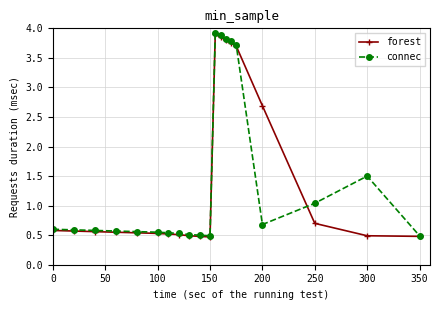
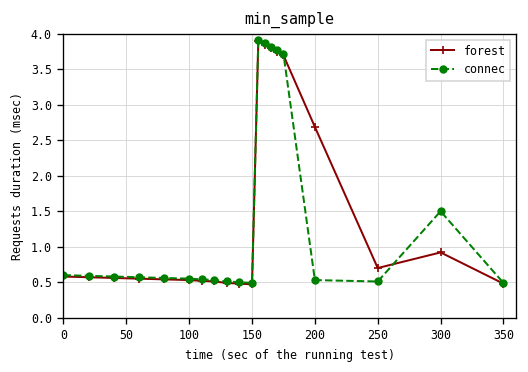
connec, 200: 0.7 -> 0.5
connec, 250: 1.0 -> 0.5
forest, 300: 0.5 -> 0.9
